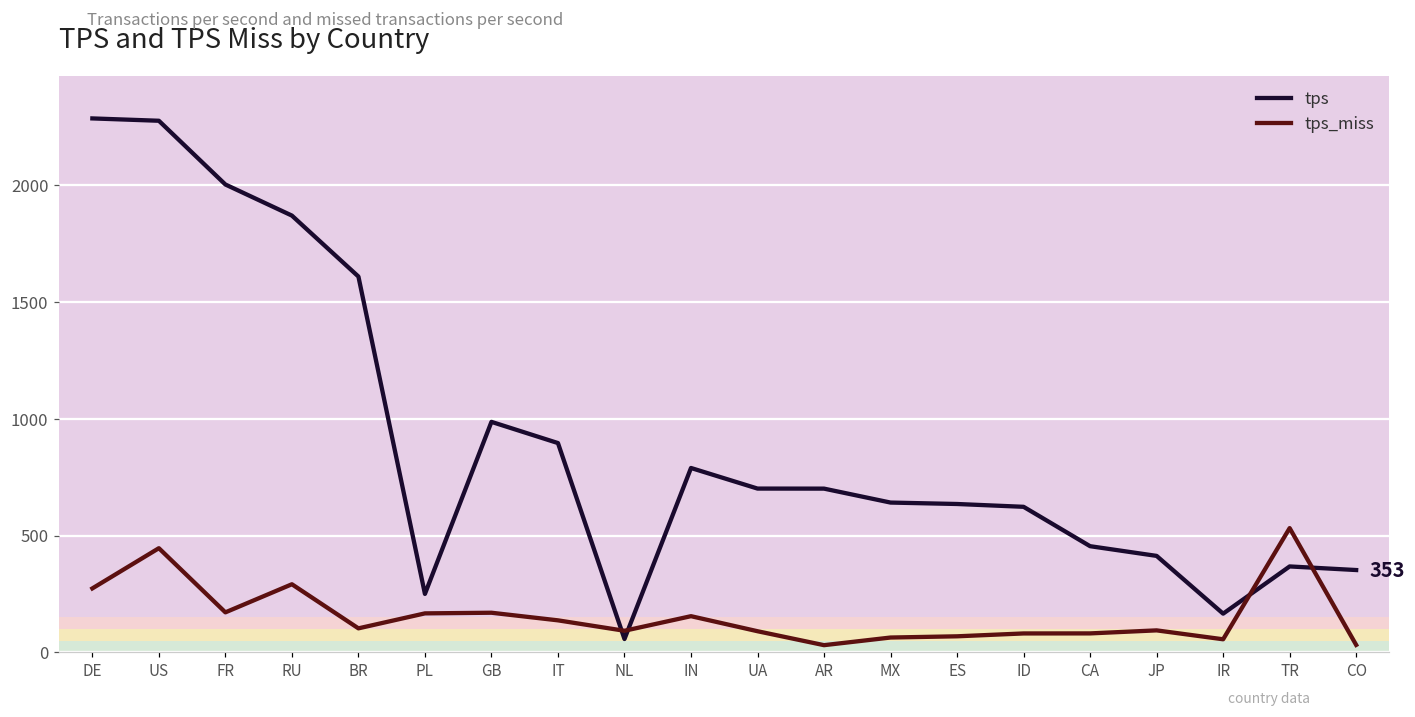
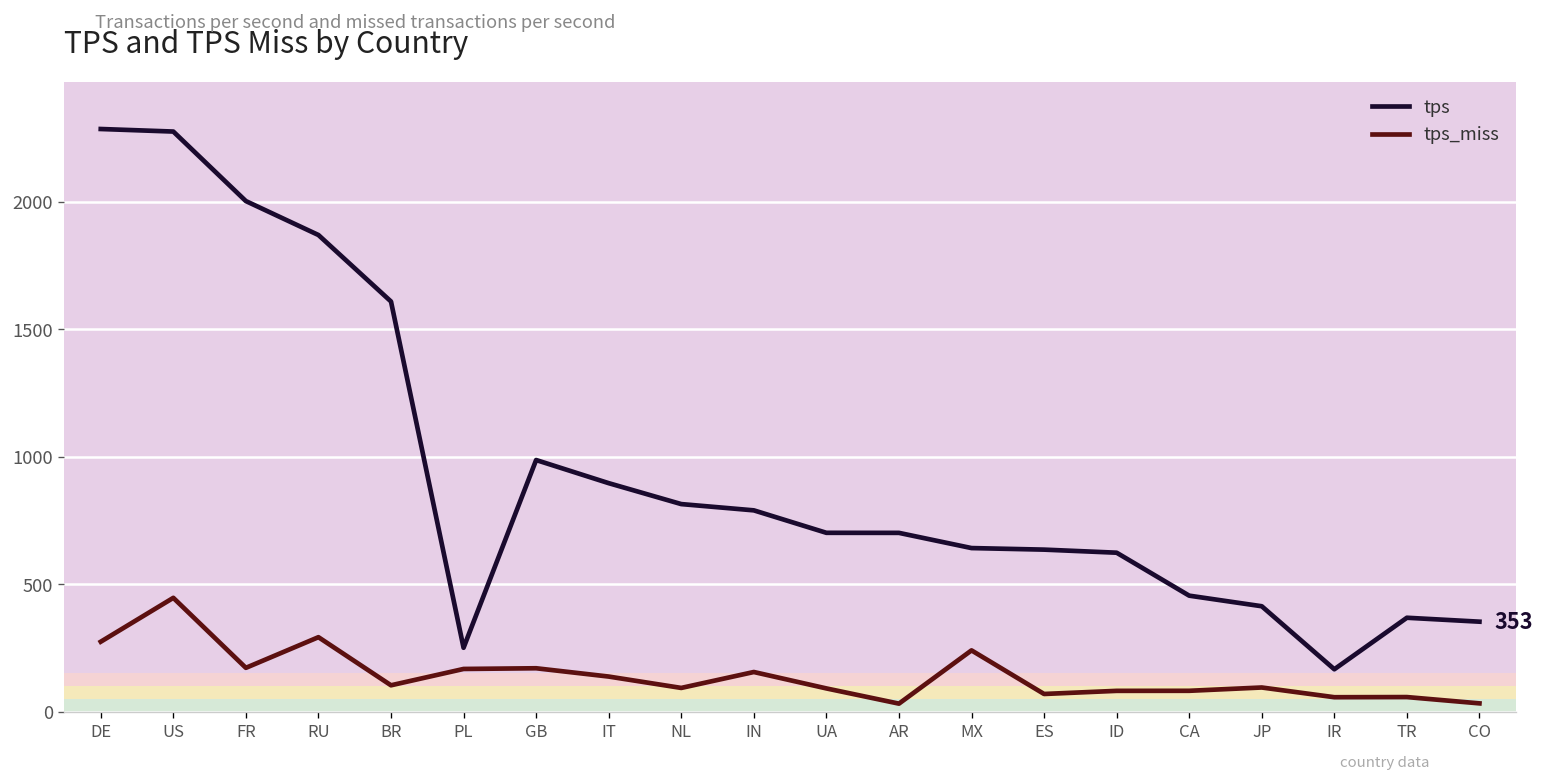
tps, NL: 60 -> 810
tps_miss, MX: 60 -> 240
tps_miss, TR: 530 -> 60
